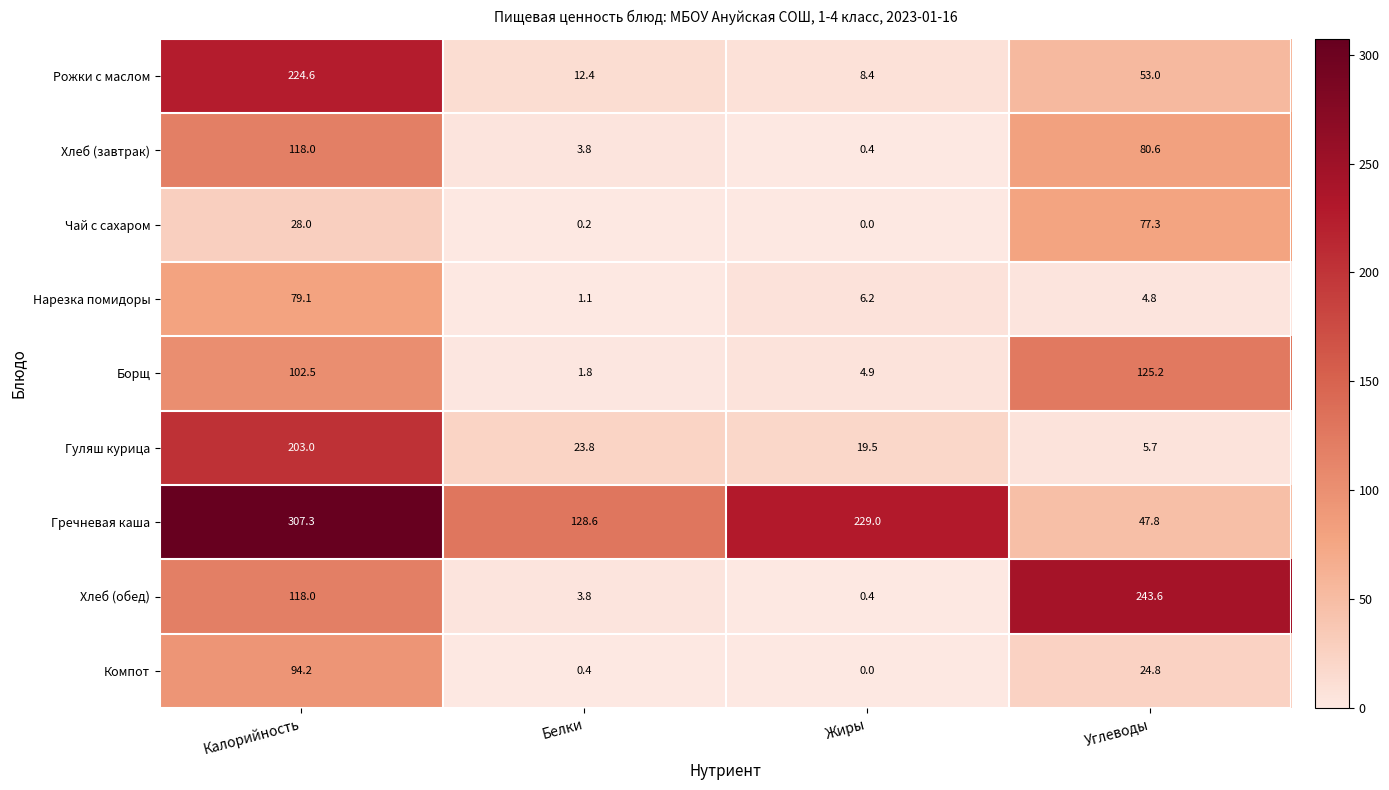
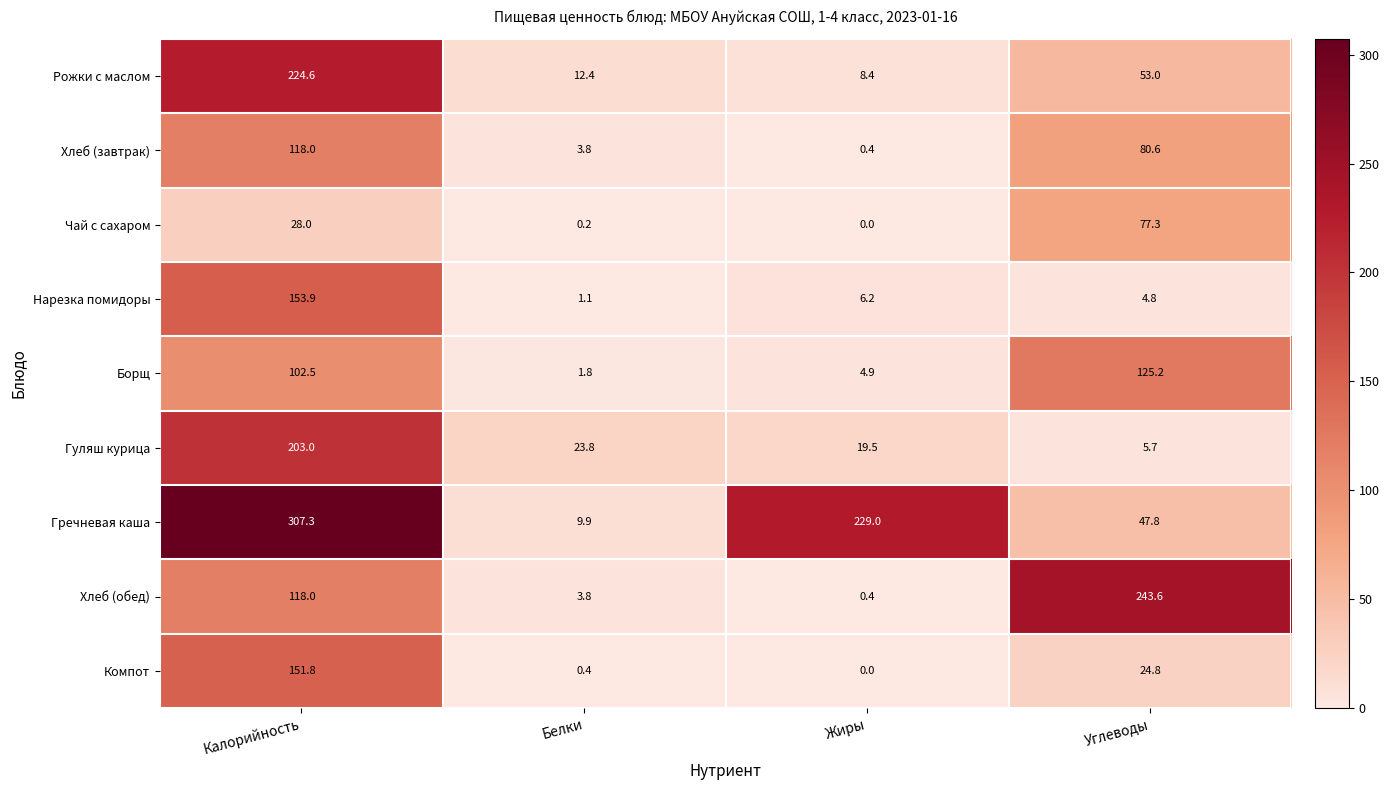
Нарезка помидоры, Калорийность: 79.1 -> 153.9
Гречневая каша, Белки: 128.6 -> 9.9
Компот, Калорийность: 94.2 -> 151.8
